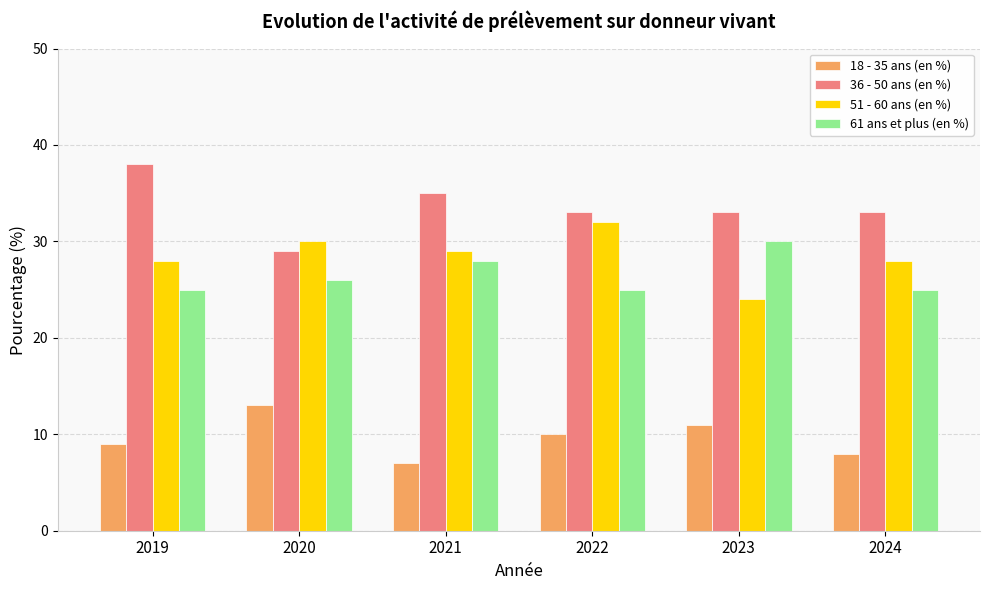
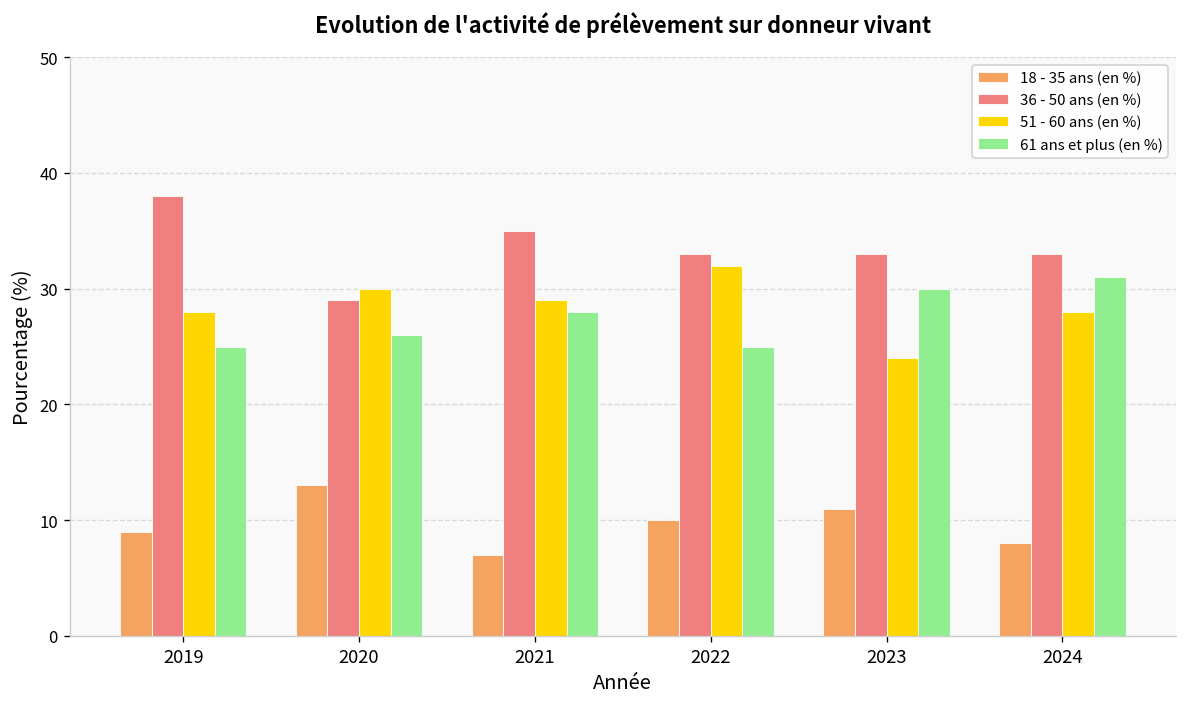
61 ans et plus (en %), 2024: 25 -> 31
